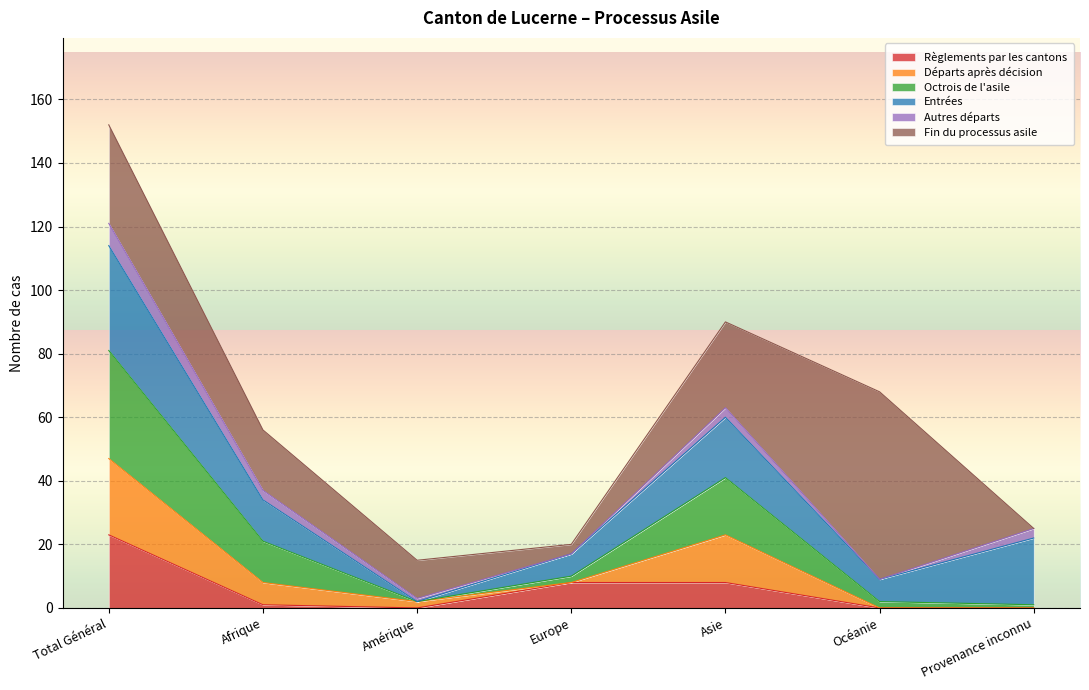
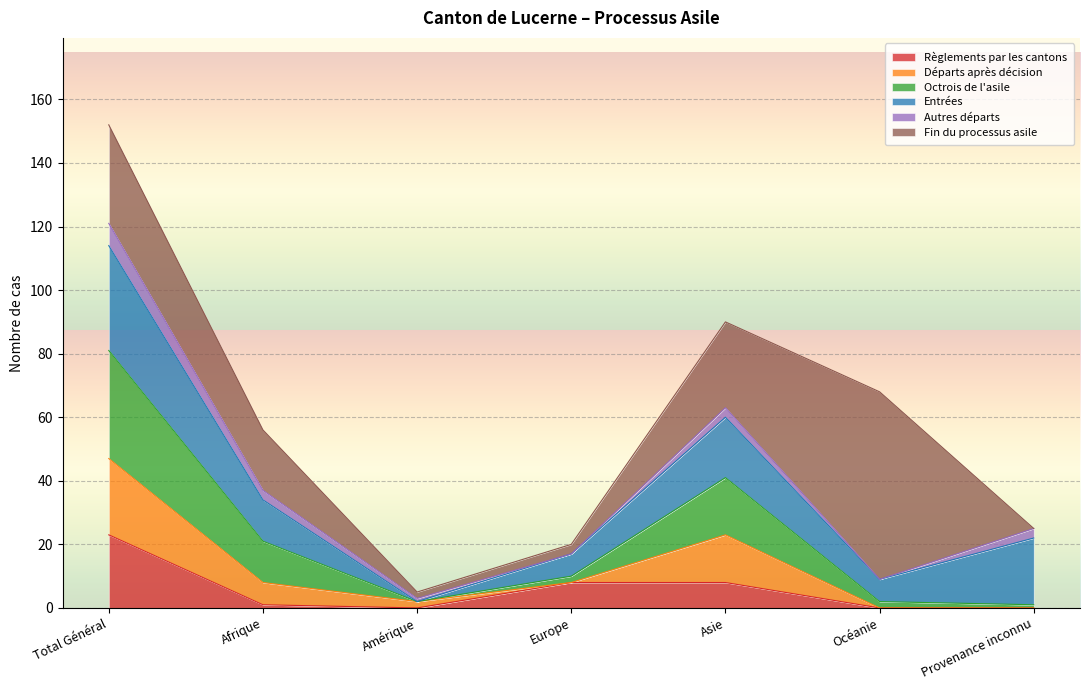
Fin du processus asile, Amérique: 12 -> 2
